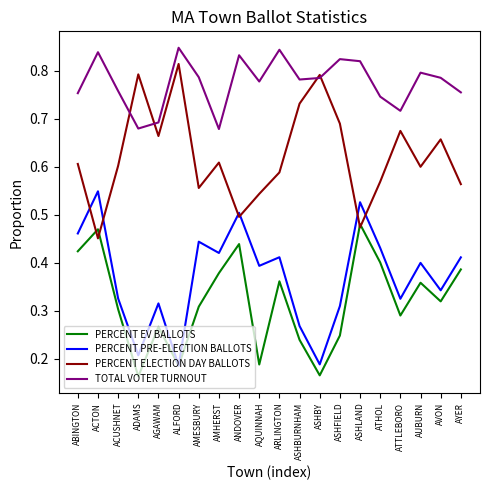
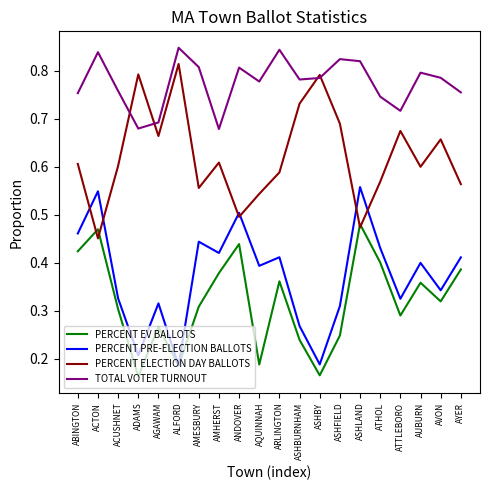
TOTAL VOTER TURNOUT, AMESBURY: 0.79 -> 0.81
TOTAL VOTER TURNOUT, ANDOVER: 0.83 -> 0.81
PERCENT PRE-ELECTION BALLOTS, ASHLAND: 0.53 -> 0.56
